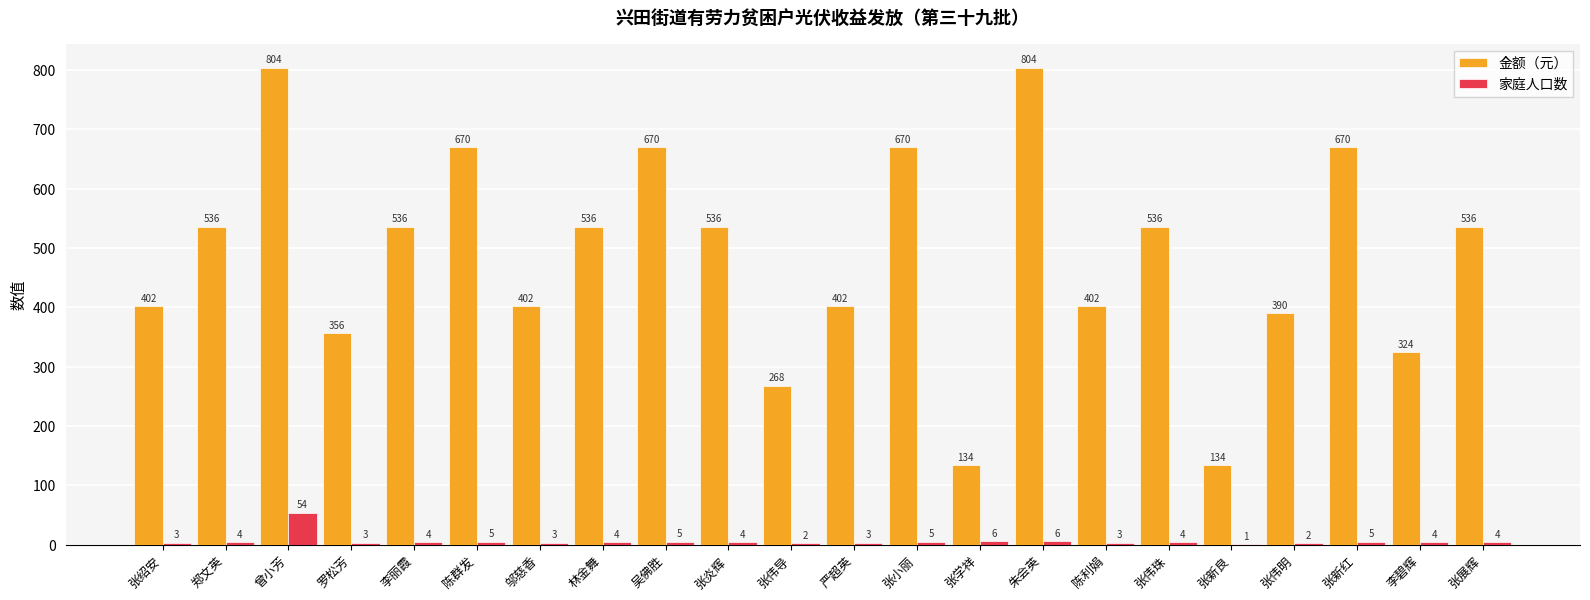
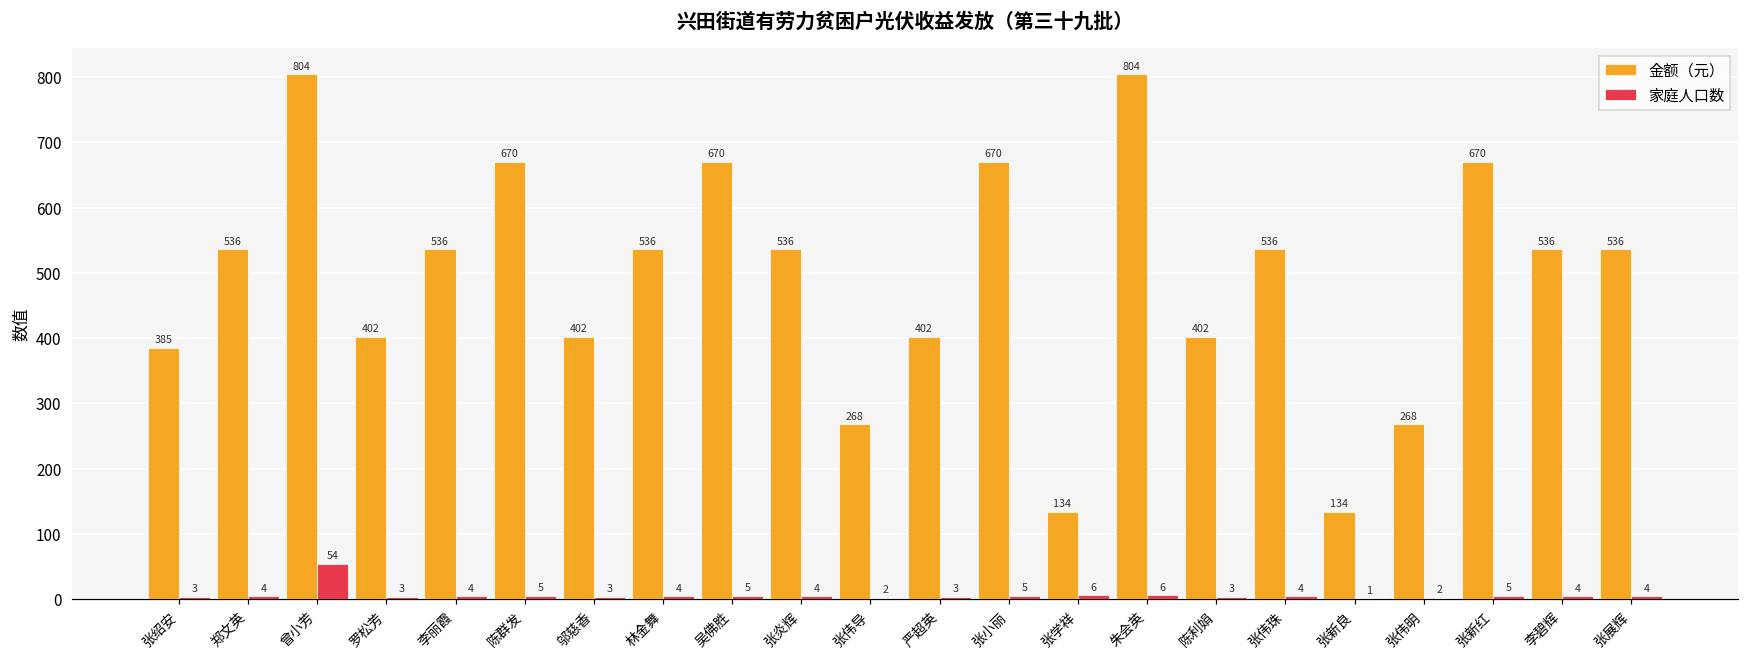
金额（元）, 张绍安: 402 -> 385
金额（元）, 罗松芳: 356 -> 402
金额（元）, 张伟明: 390 -> 268
金额（元）, 李碧辉: 324 -> 536
